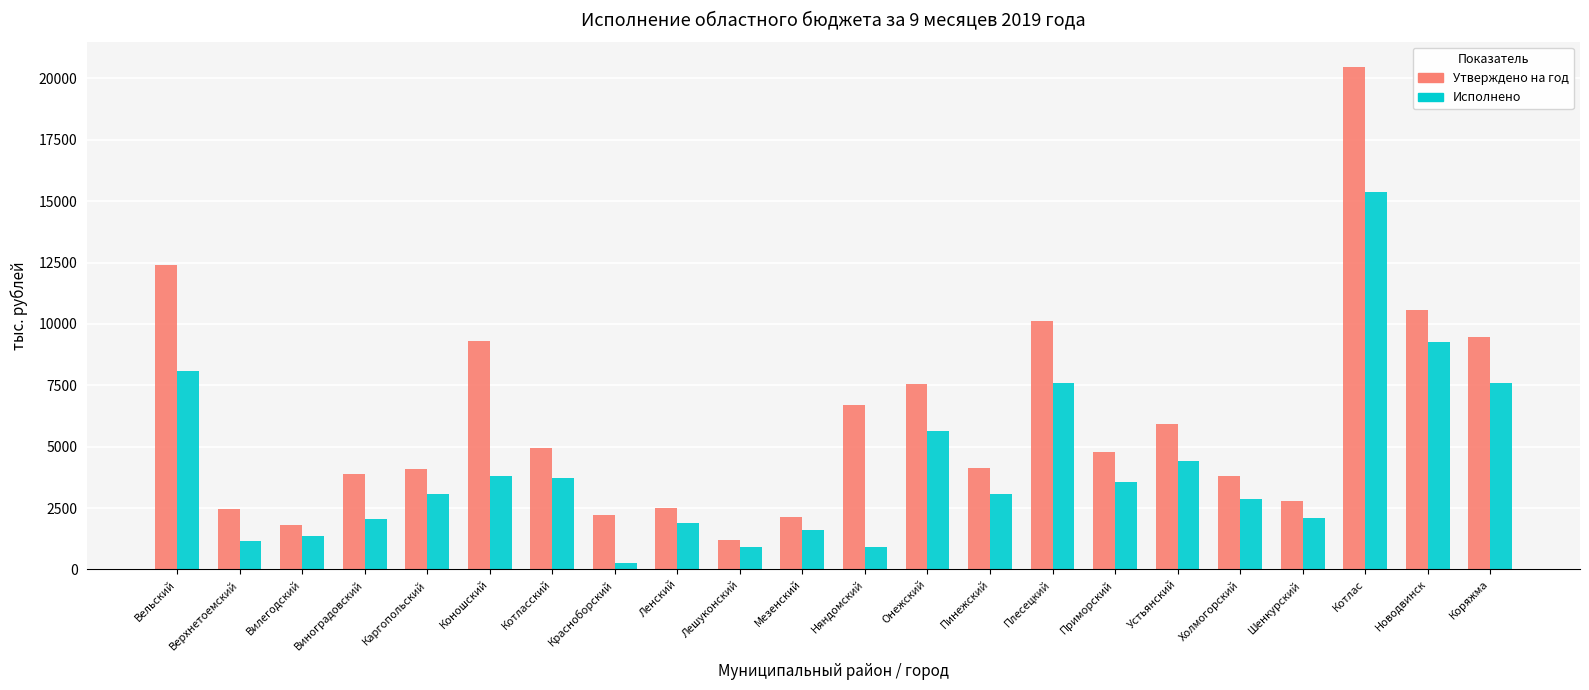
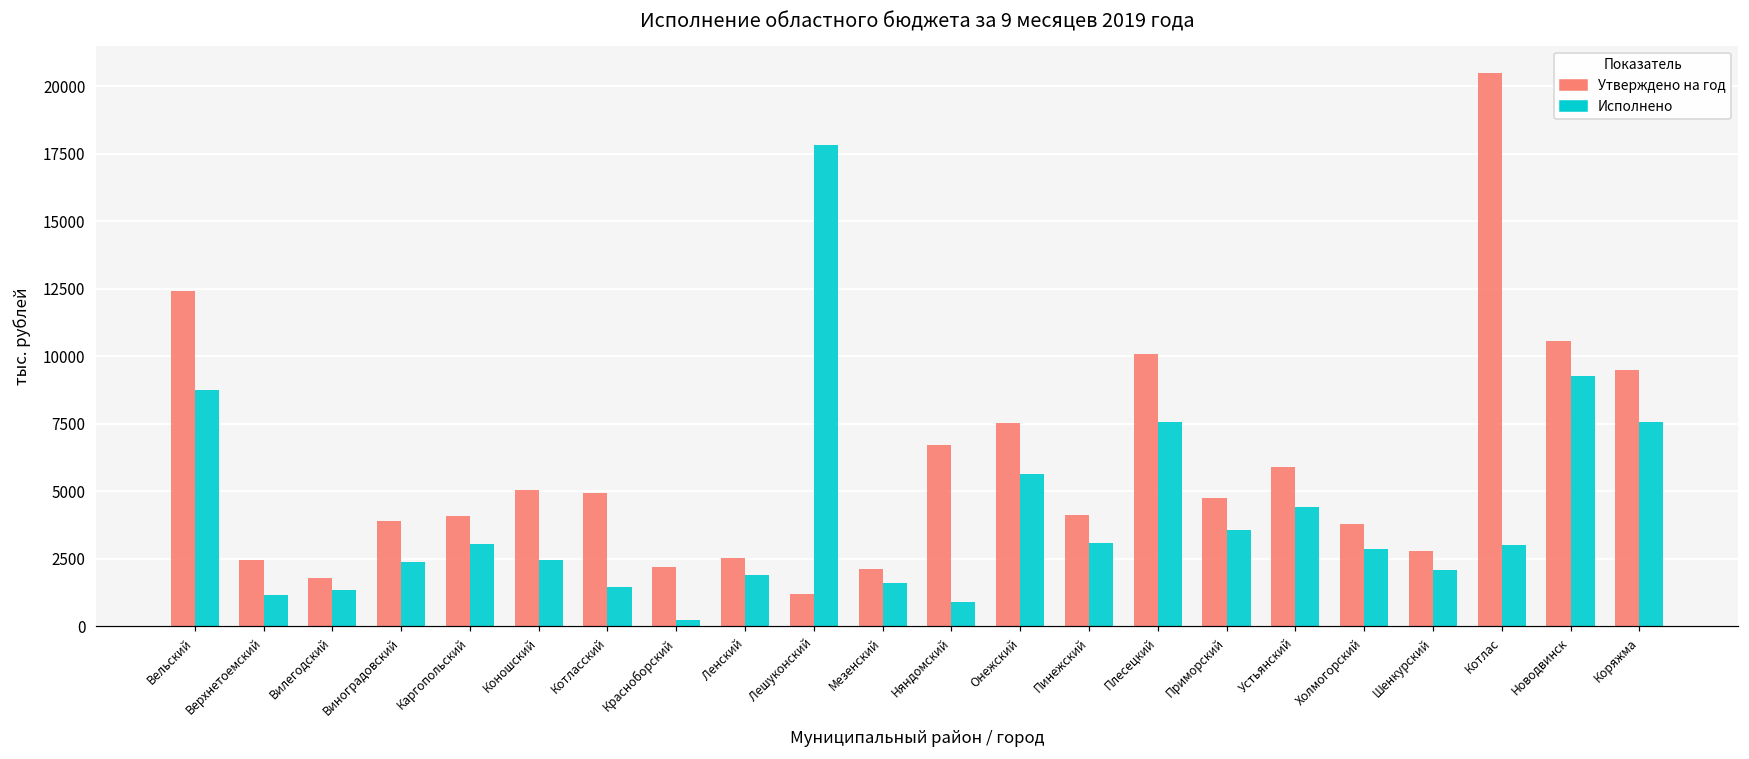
Исполнено, Вельский: 8100 -> 8800
Исполнено, Виноградовский: 2000 -> 2400
Утверждено на год, Коношский: 9300 -> 5100
Исполнено, Коношский: 3800 -> 2500
Исполнено, Котласский: 3700 -> 1500
Исполнено, Лешуконский: 900 -> 17800
Исполнено, Котлас: 15400 -> 3000
